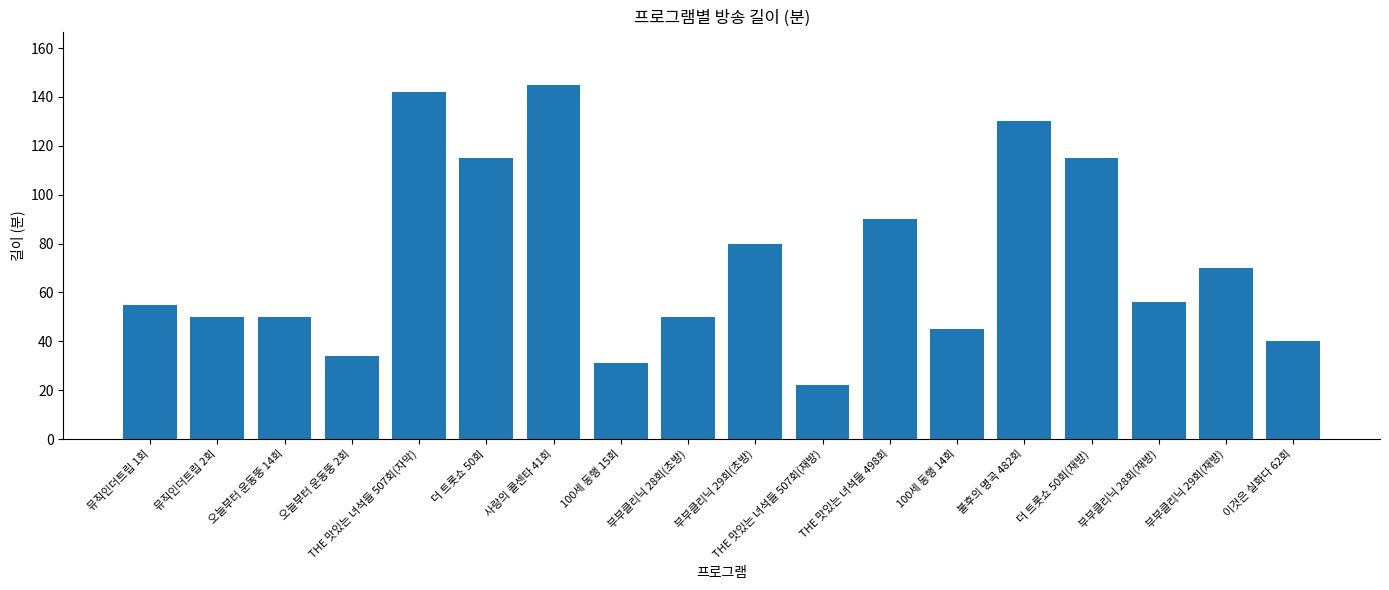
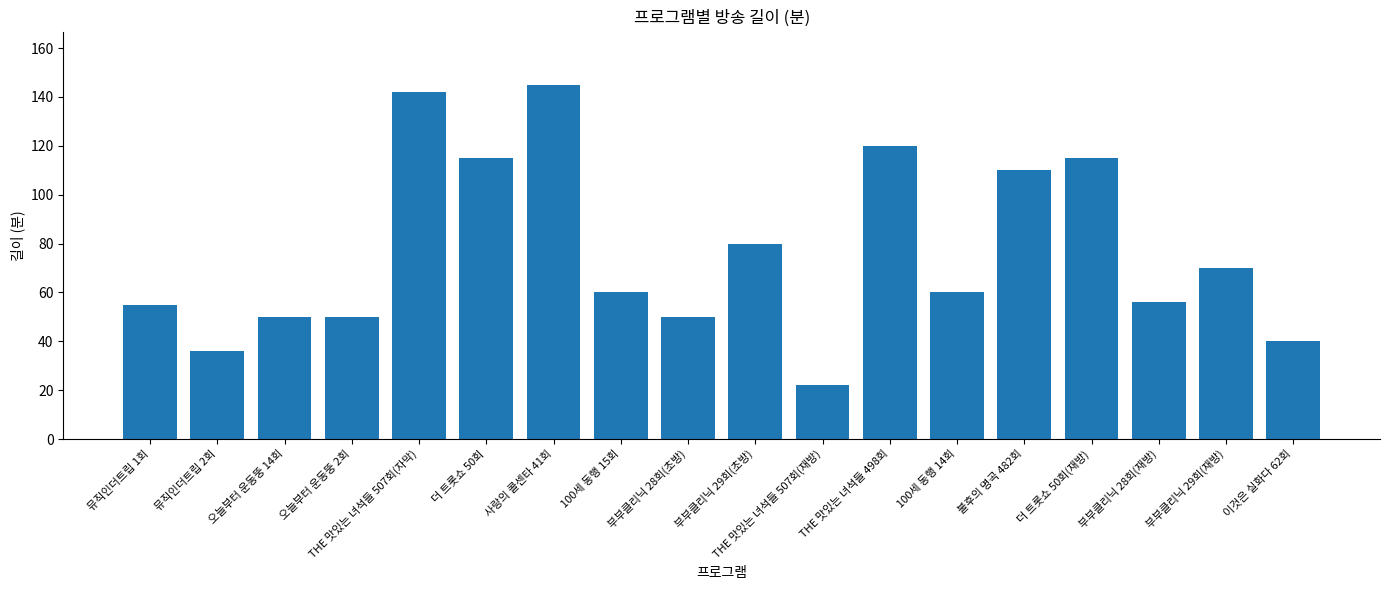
뮤직인더트립 2회: 50 -> 36
오늘부터 운동뚱 2회: 34 -> 50
100세 동행 15회: 31 -> 60
THE 맛있는 녀석들 498회: 90 -> 120
100세 동행 14회: 45 -> 60
불후의 명곡 482회: 130 -> 110
